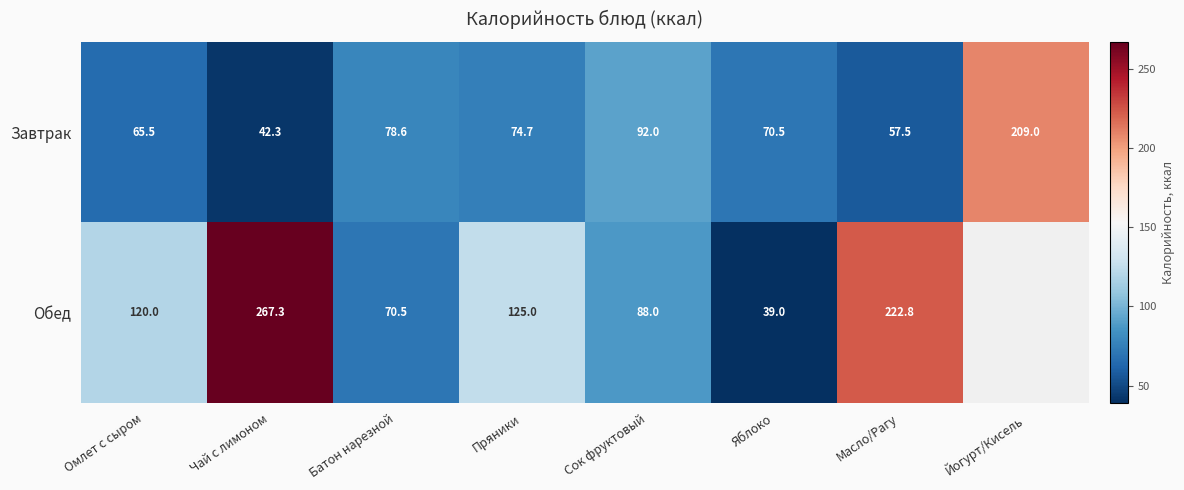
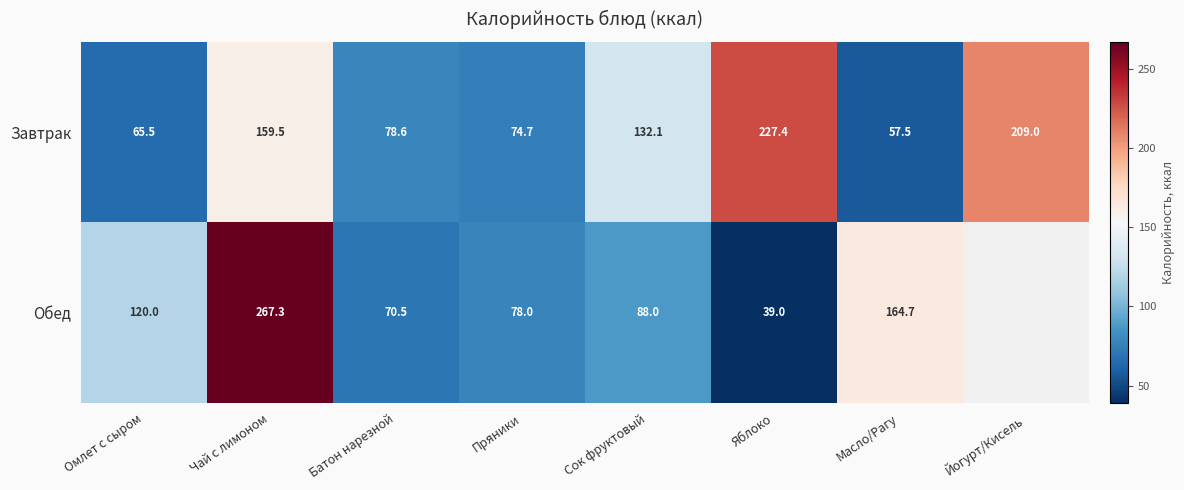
Завтрак, Чай с лимоном: 42.3 -> 159.5
Завтрак, Сок фруктовый: 92.0 -> 132.1
Завтрак, Яблоко: 70.5 -> 227.4
Обед, Пряники: 125.0 -> 78.0
Обед, Масло/Рагу: 222.8 -> 164.7
